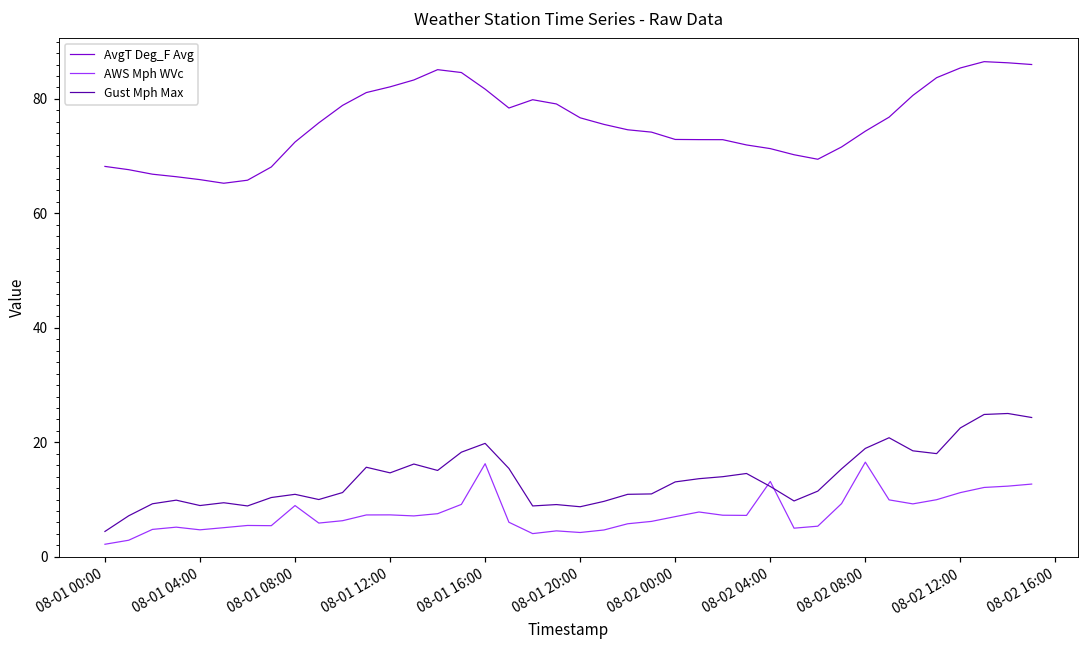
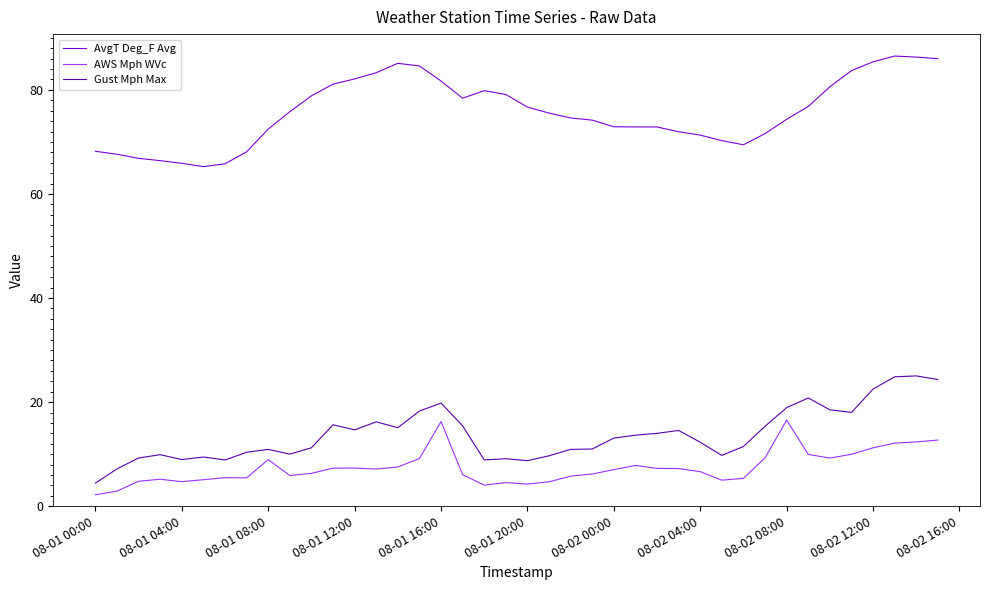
AWS Mph WVc, 08-02 04:00: 13 -> 7
